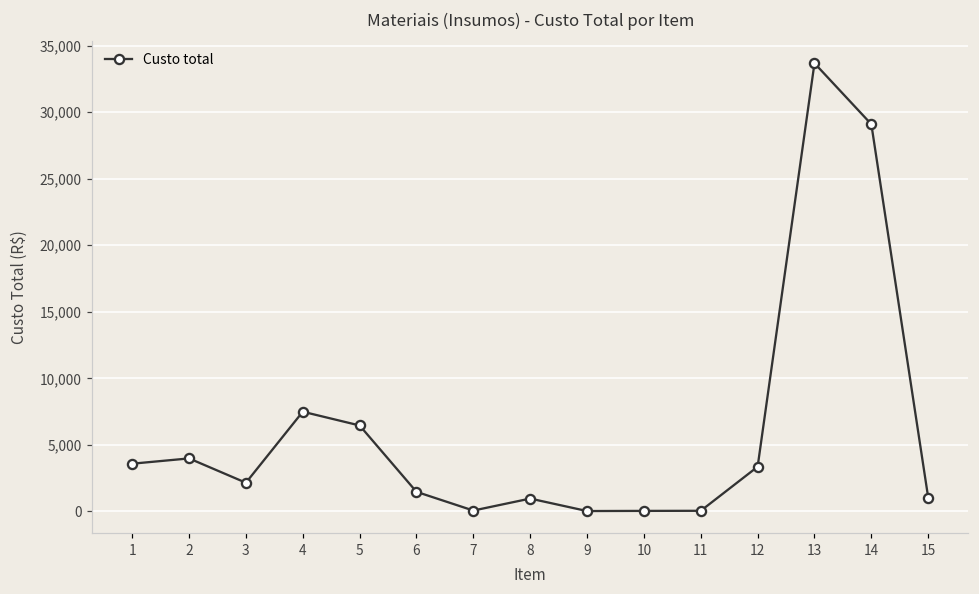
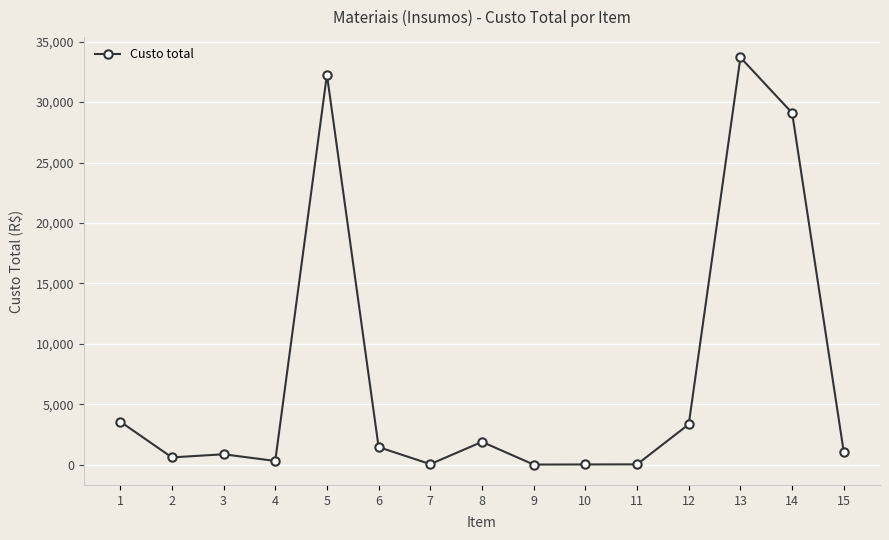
2: 4,000 -> 600
3: 2,200 -> 900
4: 7,500 -> 300
5: 6,500 -> 32,300
8: 1,000 -> 1,900
